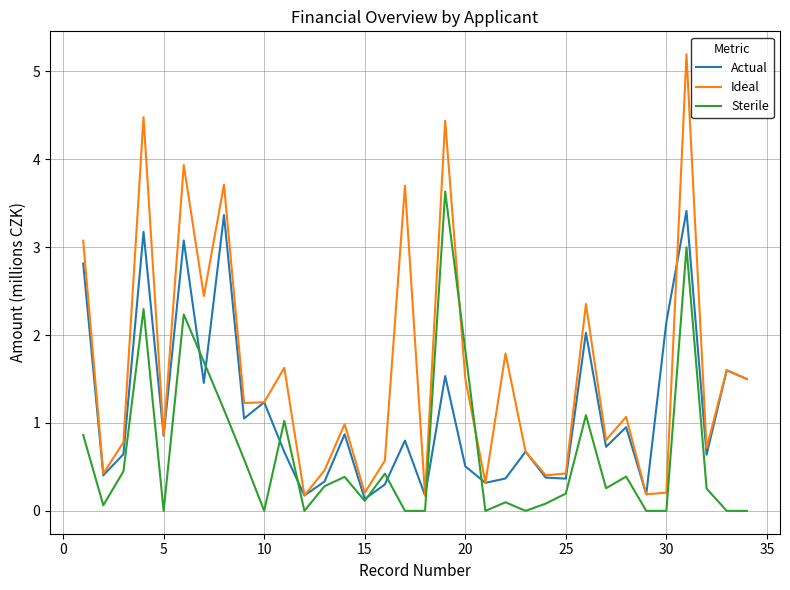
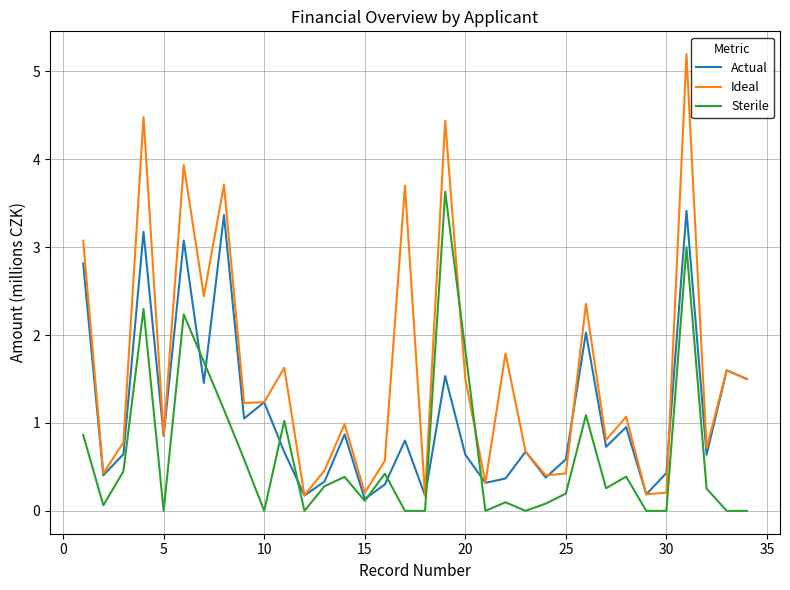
Actual, 20: 0.5 -> 0.6
Actual, 25: 0.4 -> 0.6
Actual, 30: 2.2 -> 0.4
